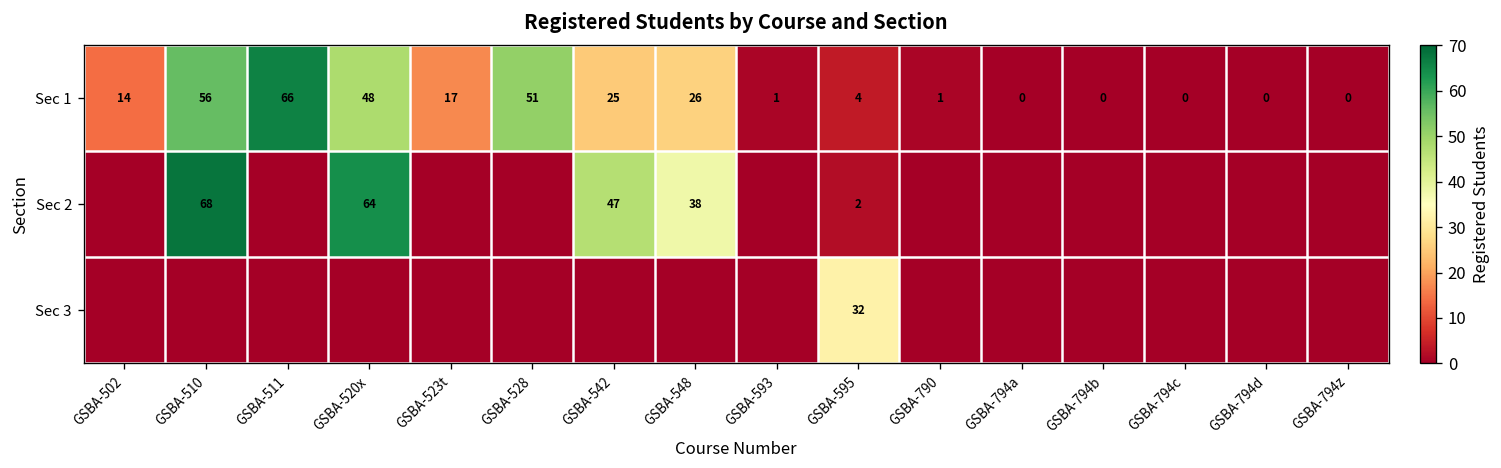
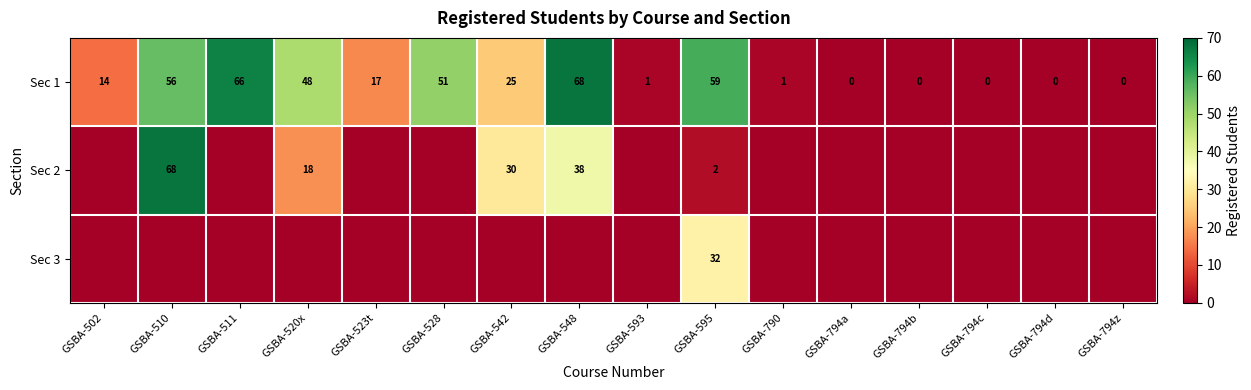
Sec 1, GSBA-548: 26 -> 68
Sec 1, GSBA-595: 4 -> 59
Sec 2, GSBA-520x: 64 -> 18
Sec 2, GSBA-542: 47 -> 30
